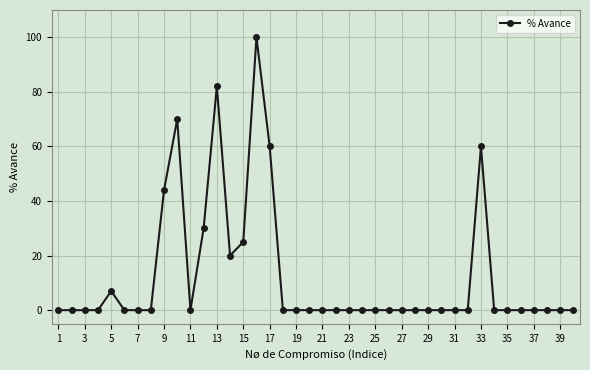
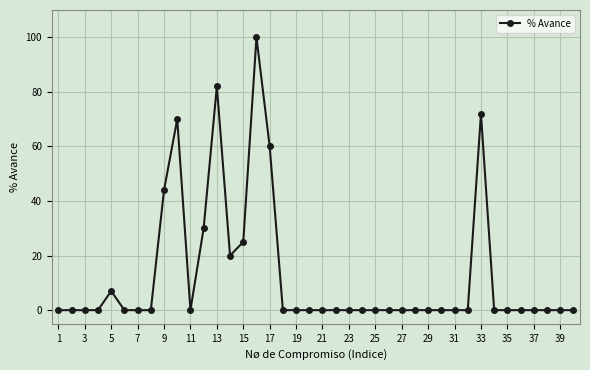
33: 60 -> 72
